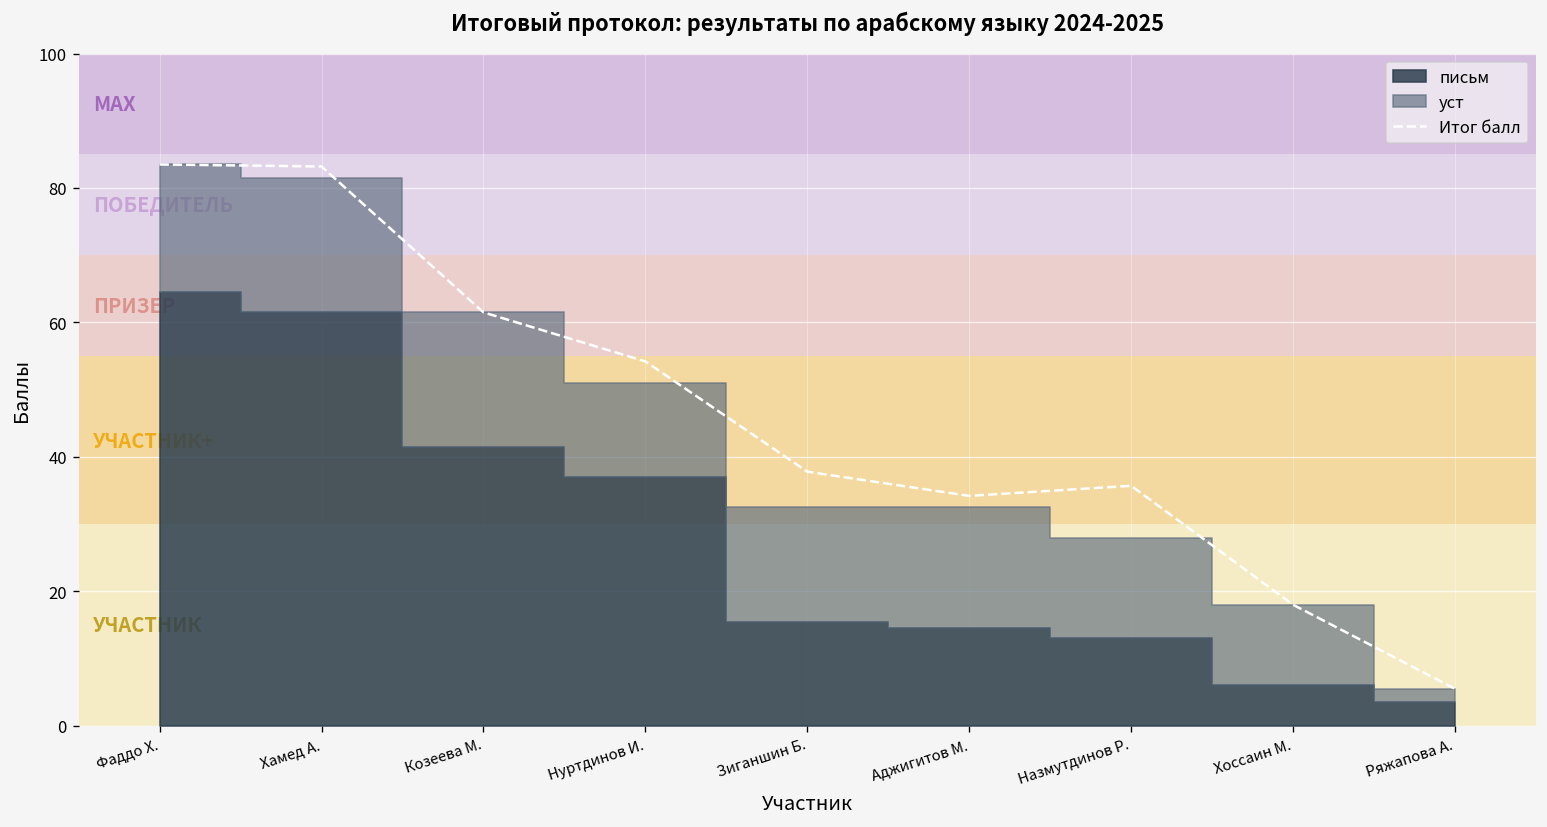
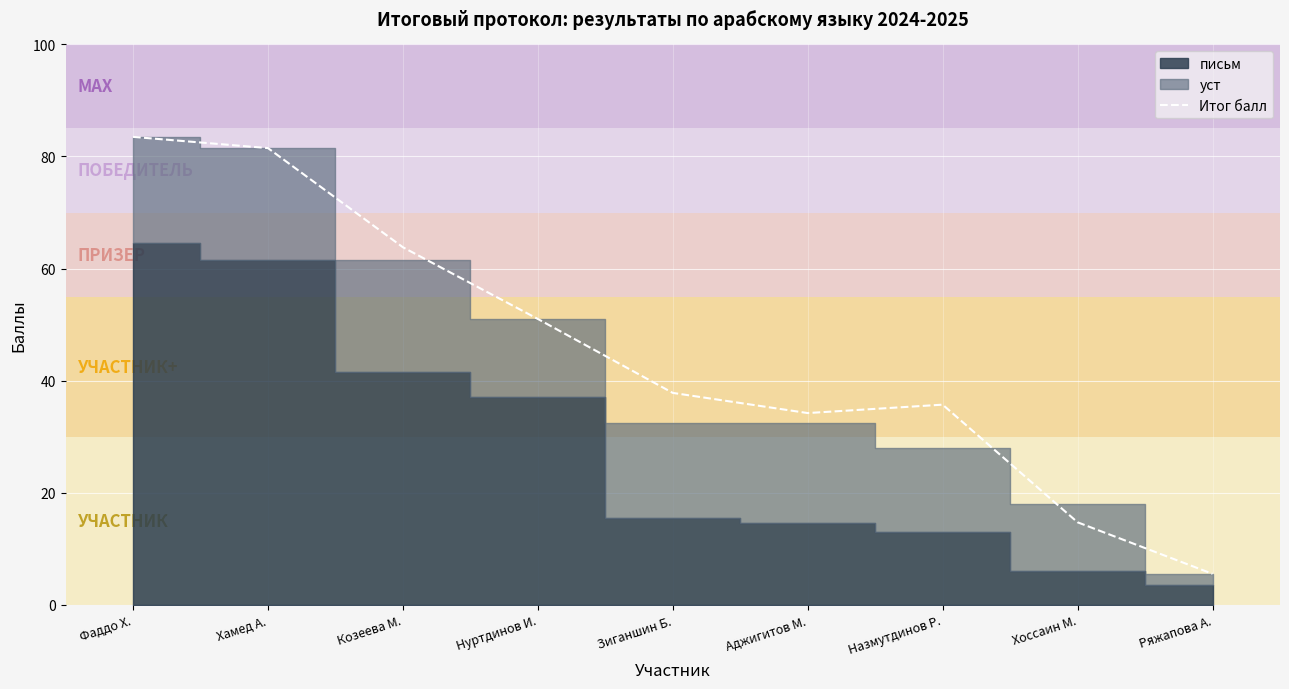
Итог балл, Хамед А.: 83 -> 82
Итог балл, Козеева М.: 62 -> 64
Итог балл, Нуртдинов И.: 54 -> 51
Итог балл, Хоссаин М.: 18 -> 15
